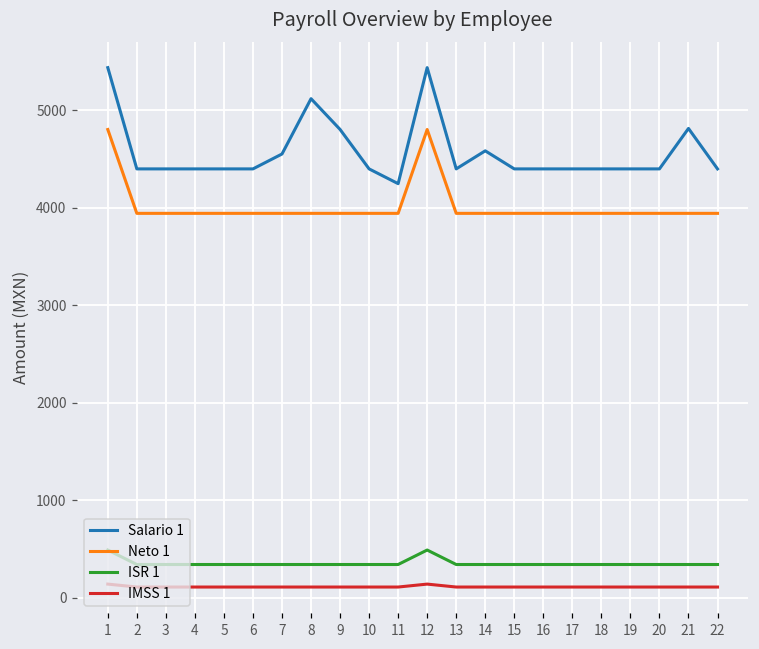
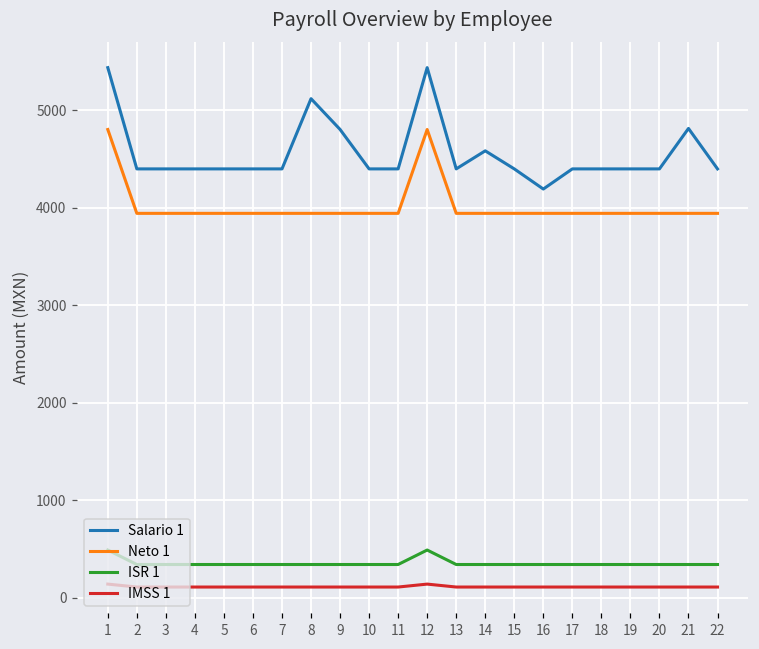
Salario 1, 7: 4600 -> 4400
Salario 1, 11: 4200 -> 4400
Salario 1, 16: 4400 -> 4200
